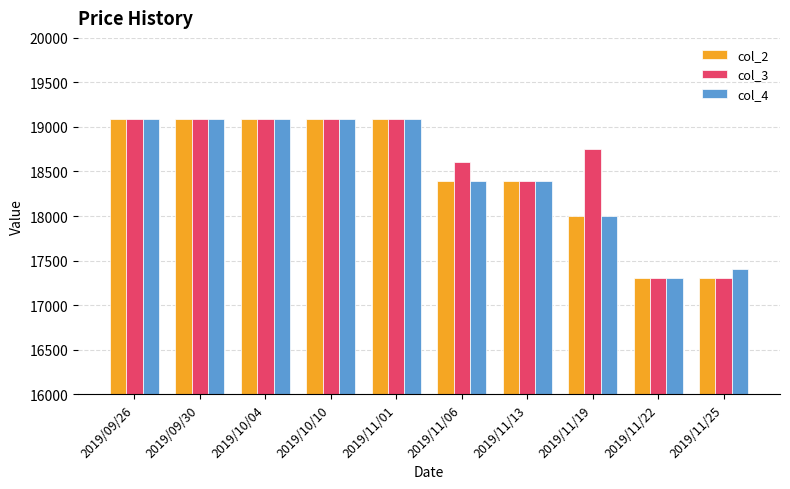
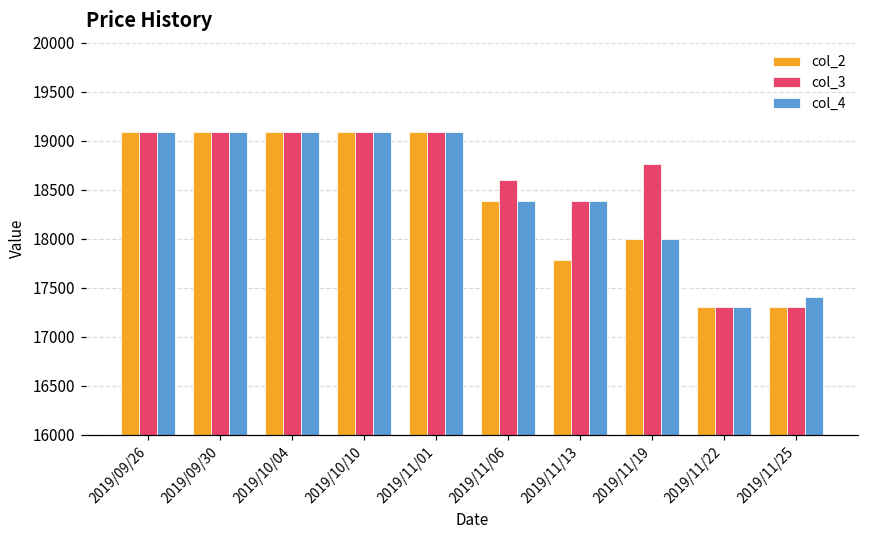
col_2, 2019/11/13: 18400 -> 17800
